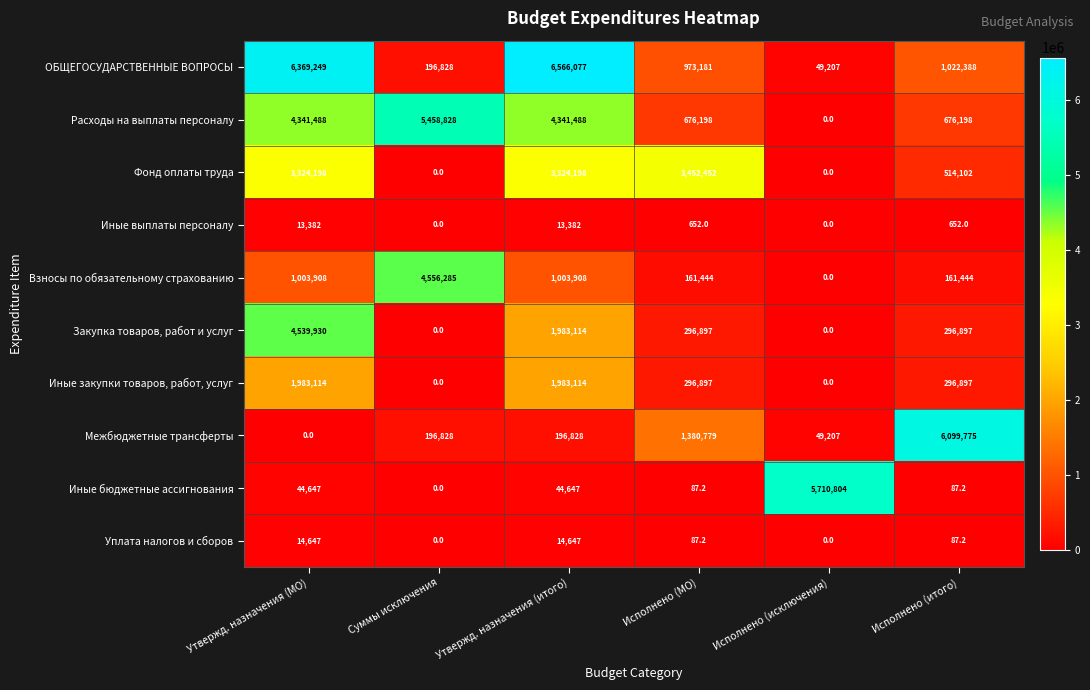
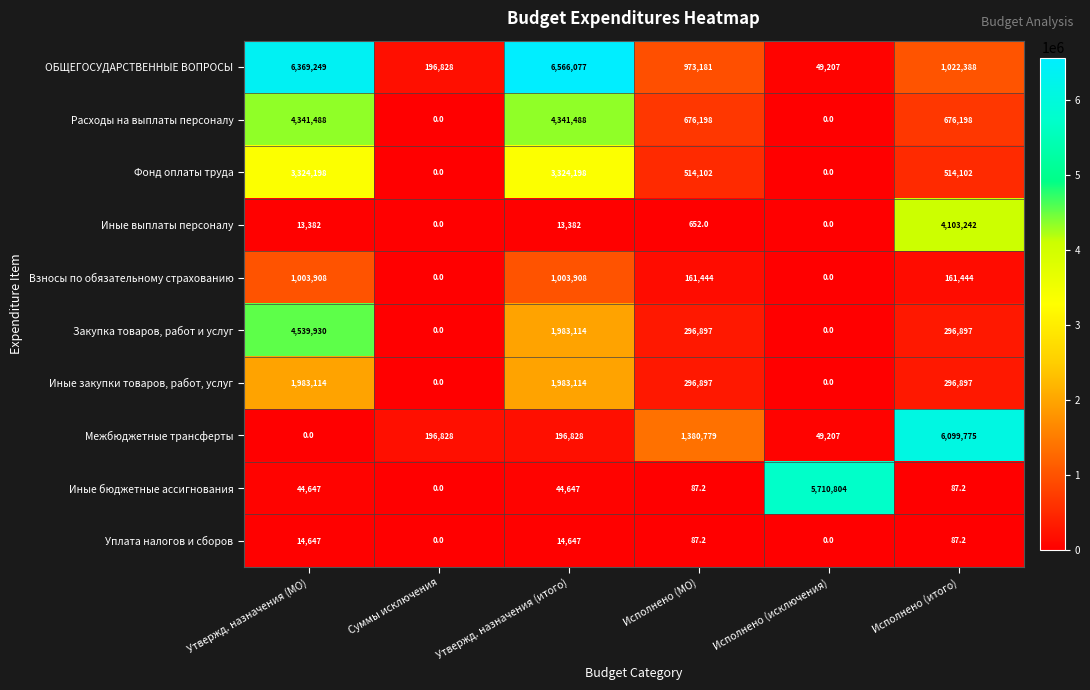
Расходы на выплаты персоналу, Суммы исключения: 5,458,828 -> 0.0
Фонд оплаты труда, Исполнено (МО): 3,452,452 -> 514,102
Иные выплаты персоналу, Исполнено (итого): 652.0 -> 4,103,242
Взносы по обязательному страхованию, Суммы исключения: 4,556,285 -> 0.0
